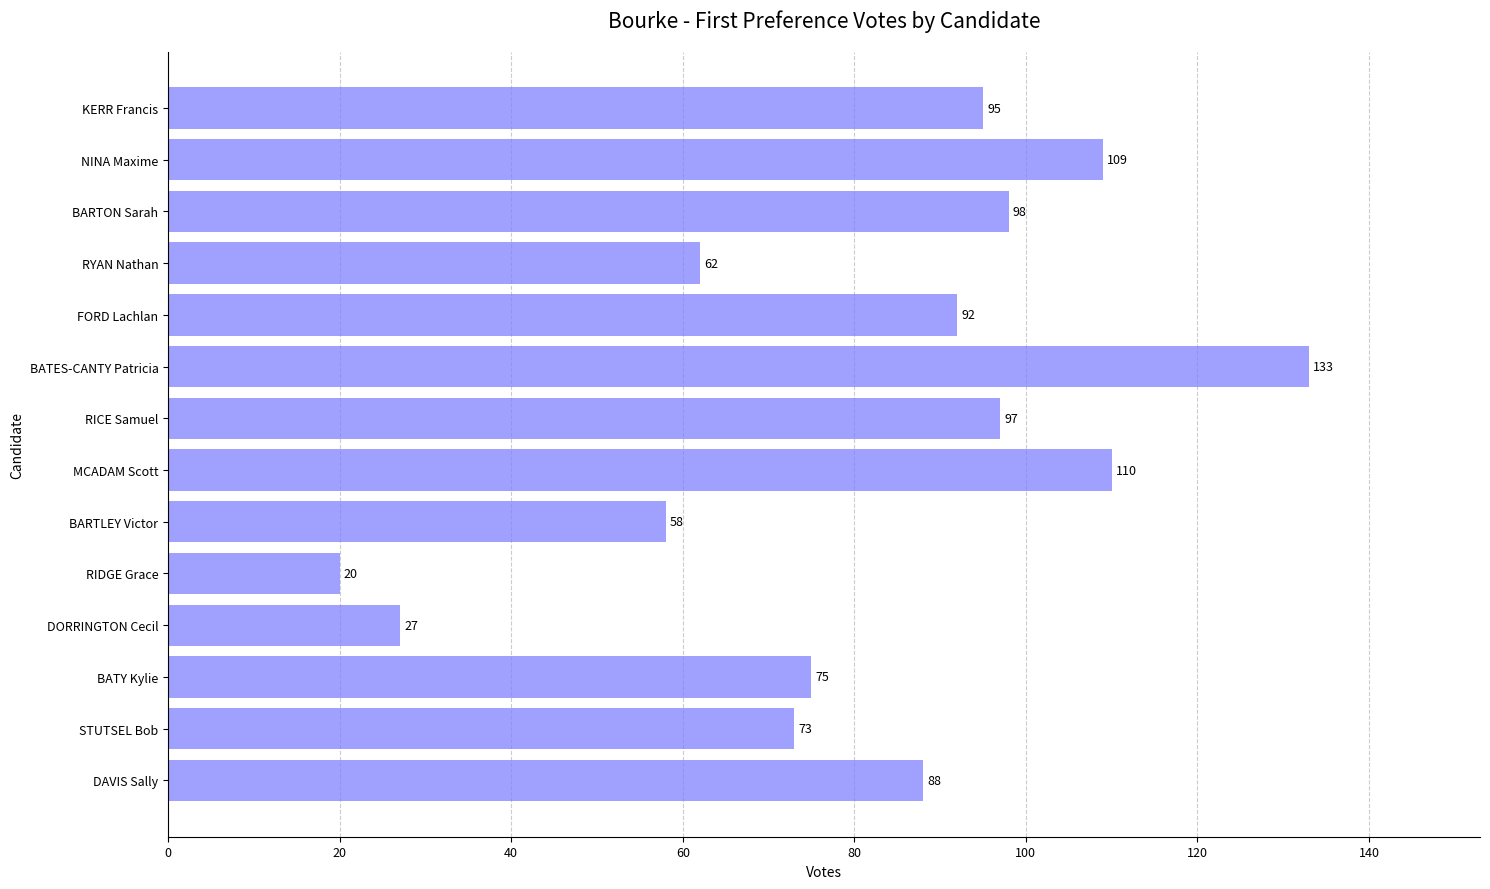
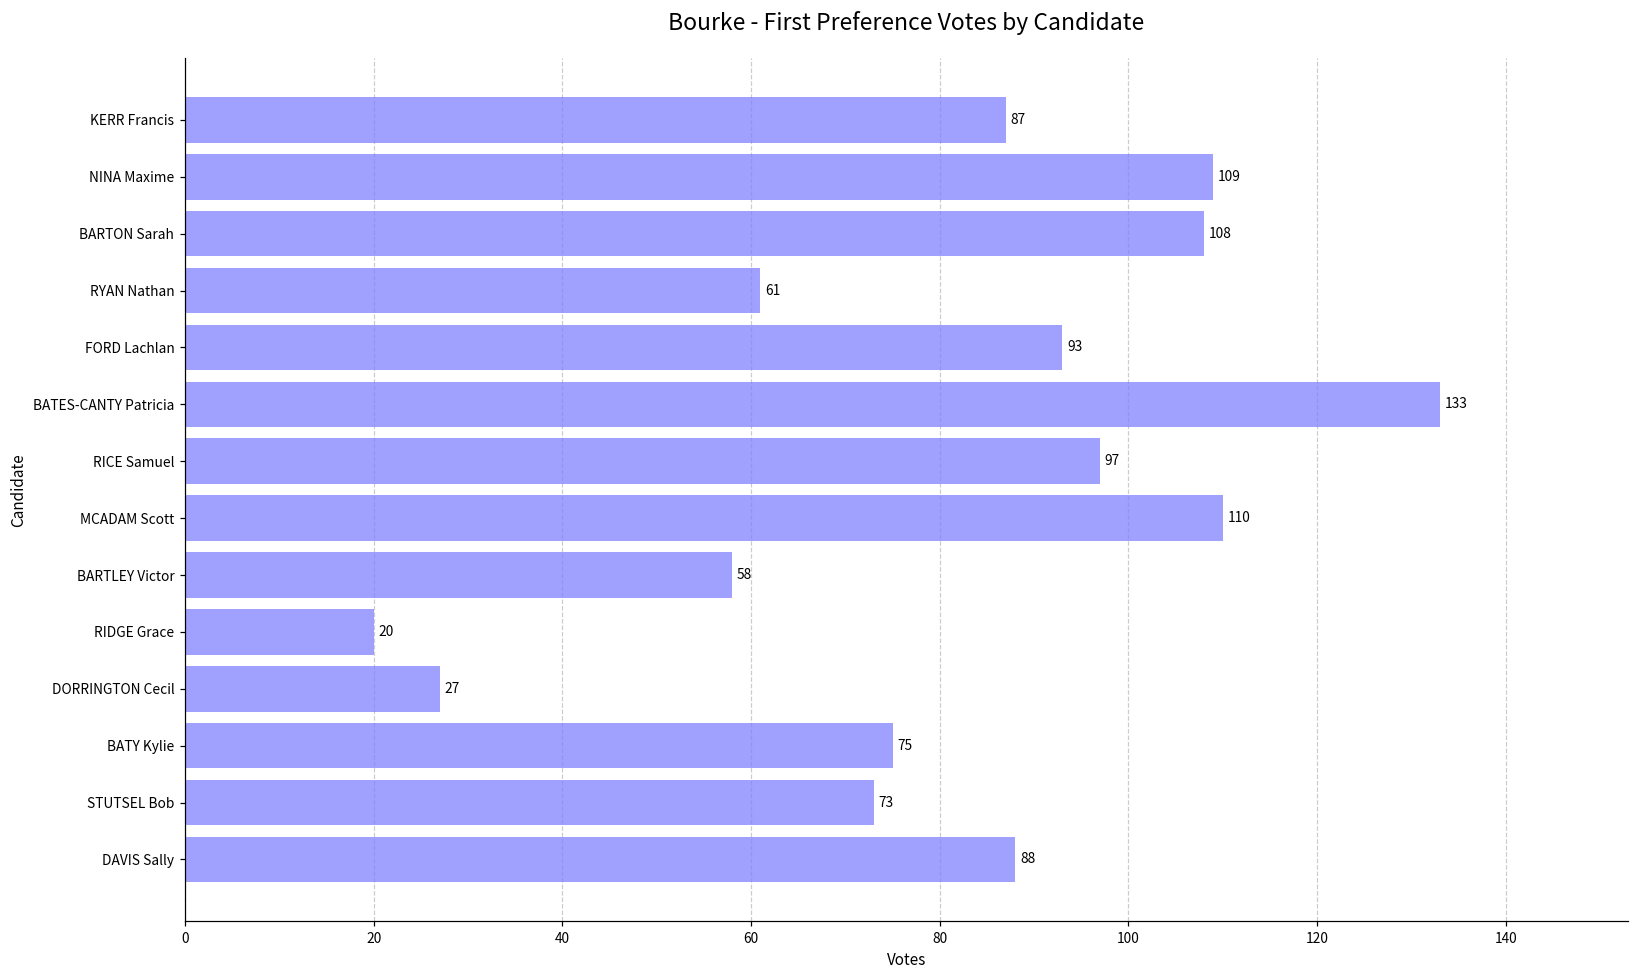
KERR Francis: 95 -> 87
BARTON Sarah: 98 -> 108
RYAN Nathan: 62 -> 61
FORD Lachlan: 92 -> 93
